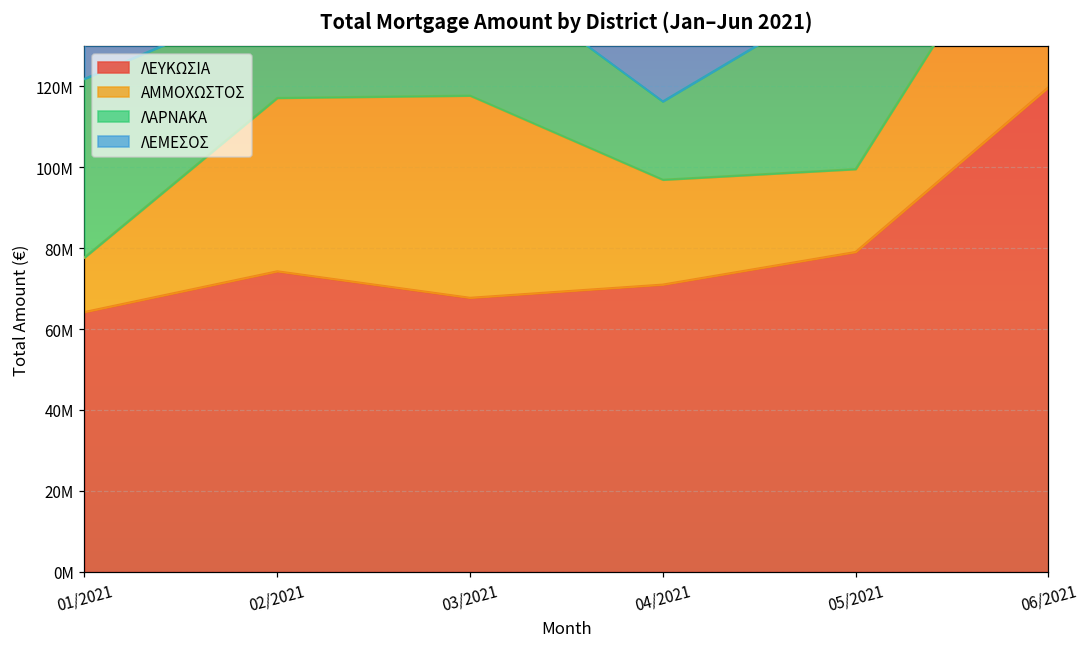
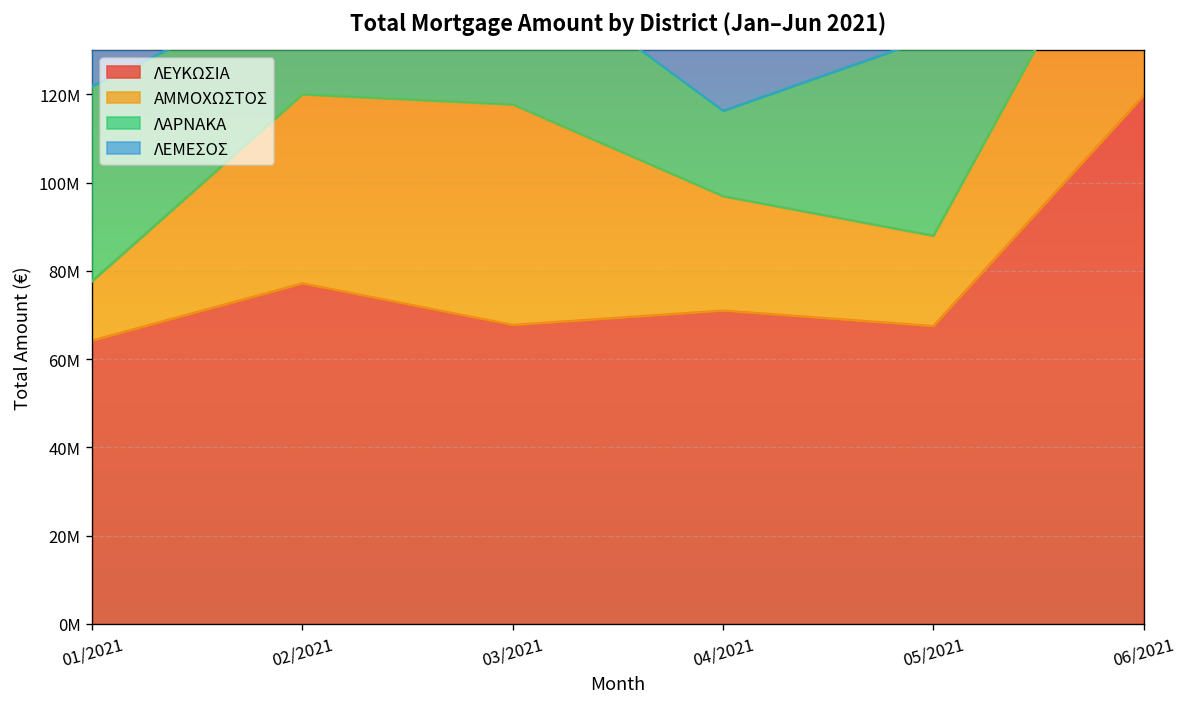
ΛΕΥΚΩΣΙΑ, 02/2021: 74000000 -> 77000000
ΛΕΥΚΩΣΙΑ, 05/2021: 79000000 -> 67000000
